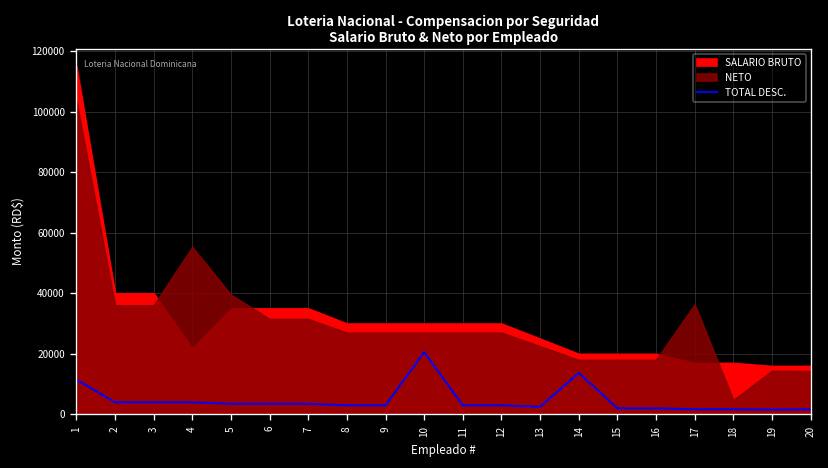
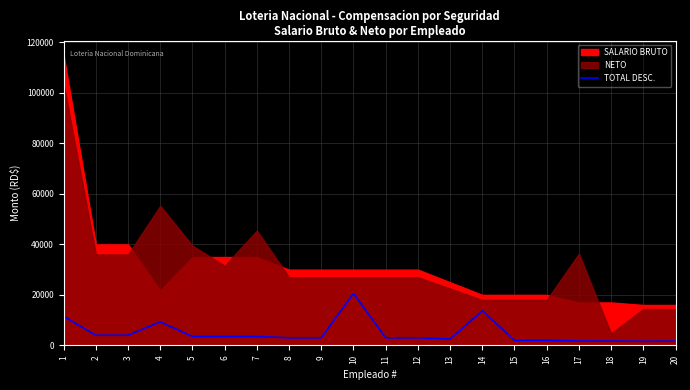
TOTAL DESC., 4: 4000 -> 9000
NETO, 7: 32000 -> 45000
